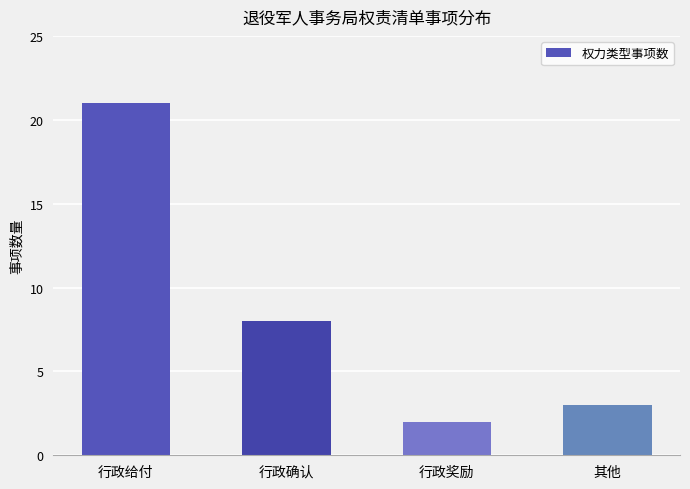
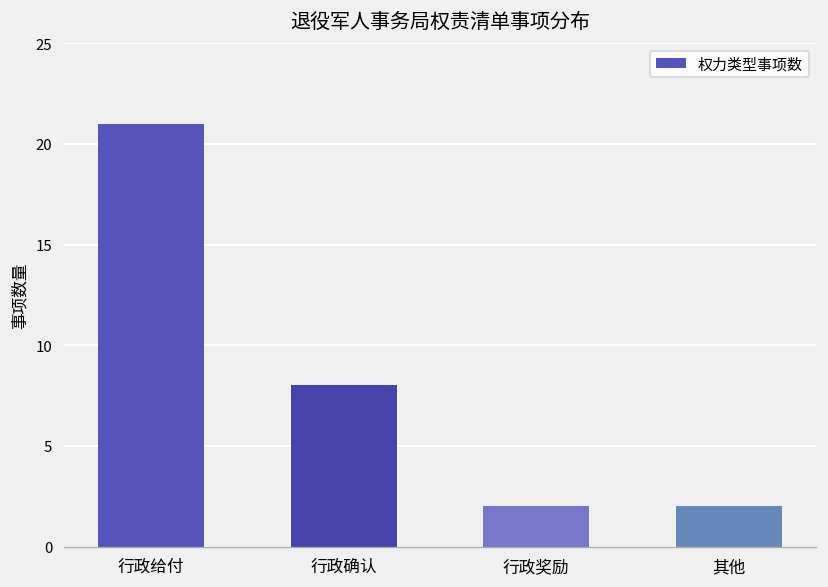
其他: 3 -> 2
